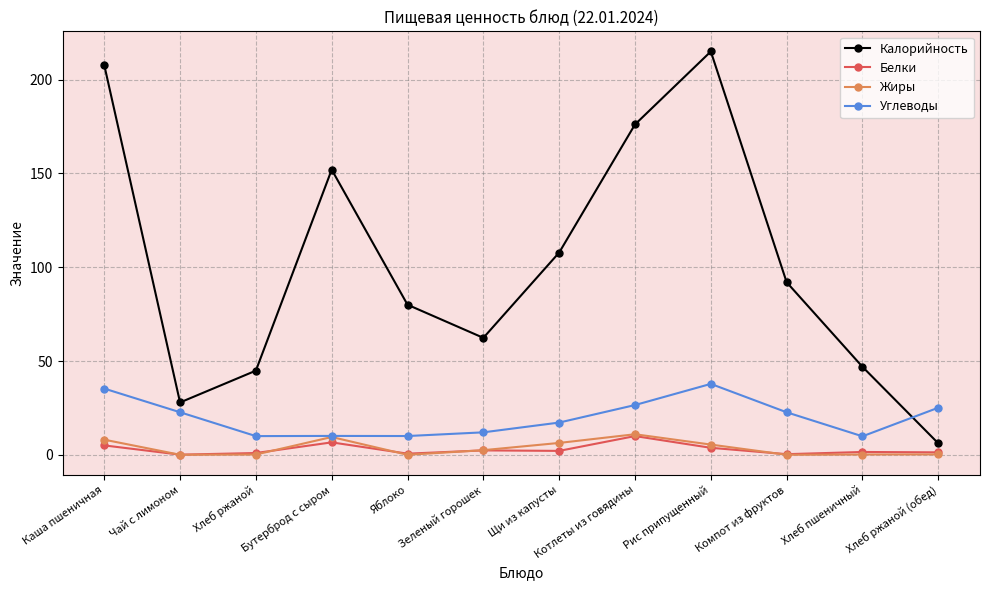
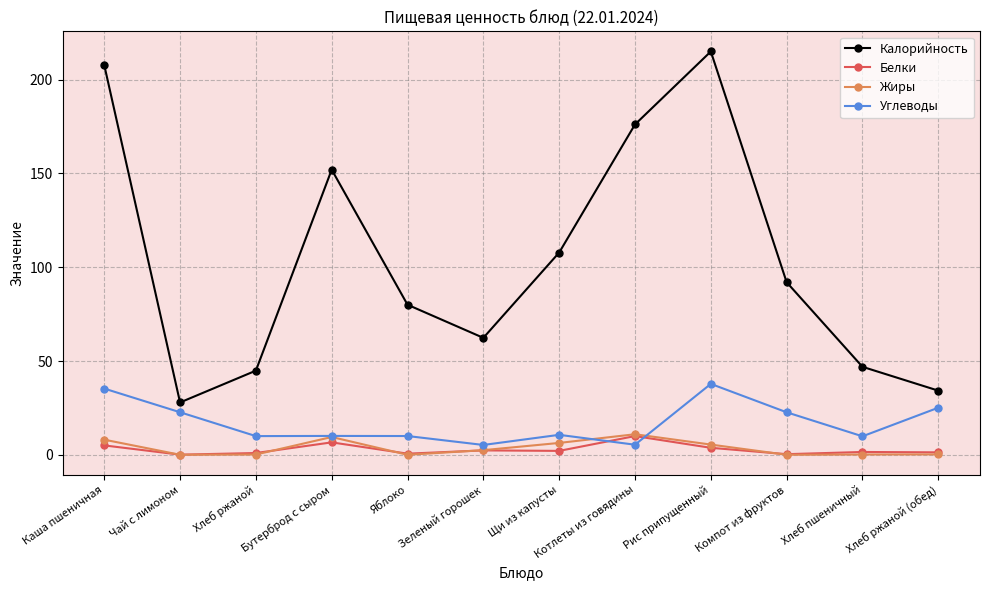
Углеводы, Зеленый горошек: 12 -> 5
Углеводы, Щи из капусты: 17 -> 11
Углеводы, Котлеты из говядины: 27 -> 5
Калорийность, Хлеб ржаной (обед): 6 -> 34
